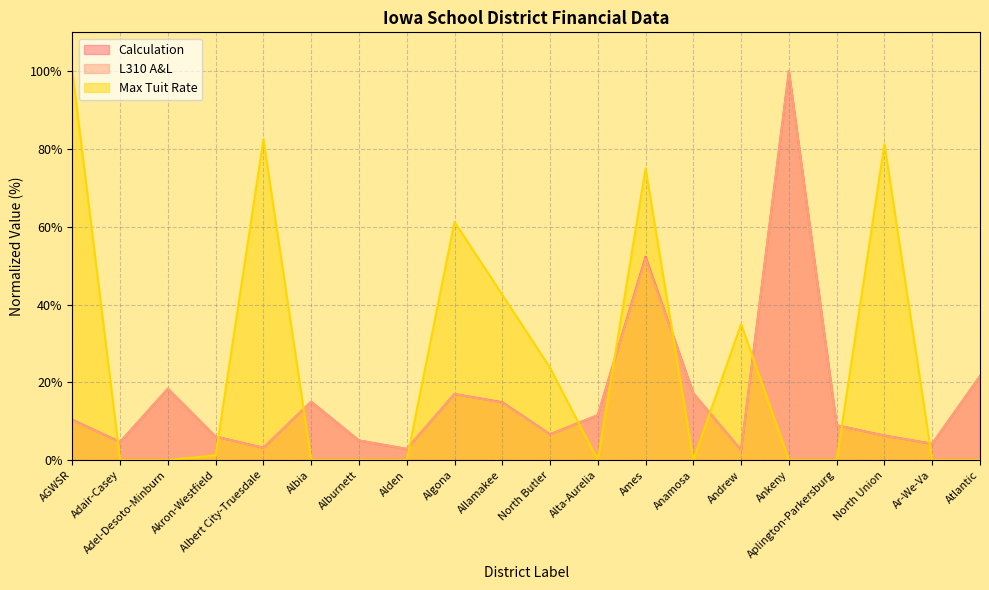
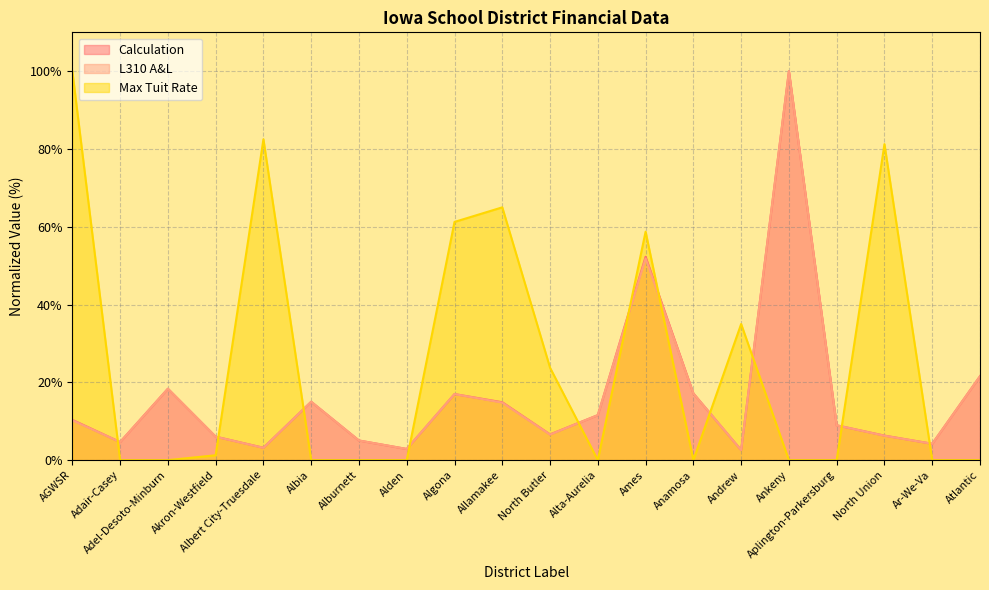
Max Tuit Rate, Allamakee: 43% -> 65%
Max Tuit Rate, Ames: 75% -> 59%
